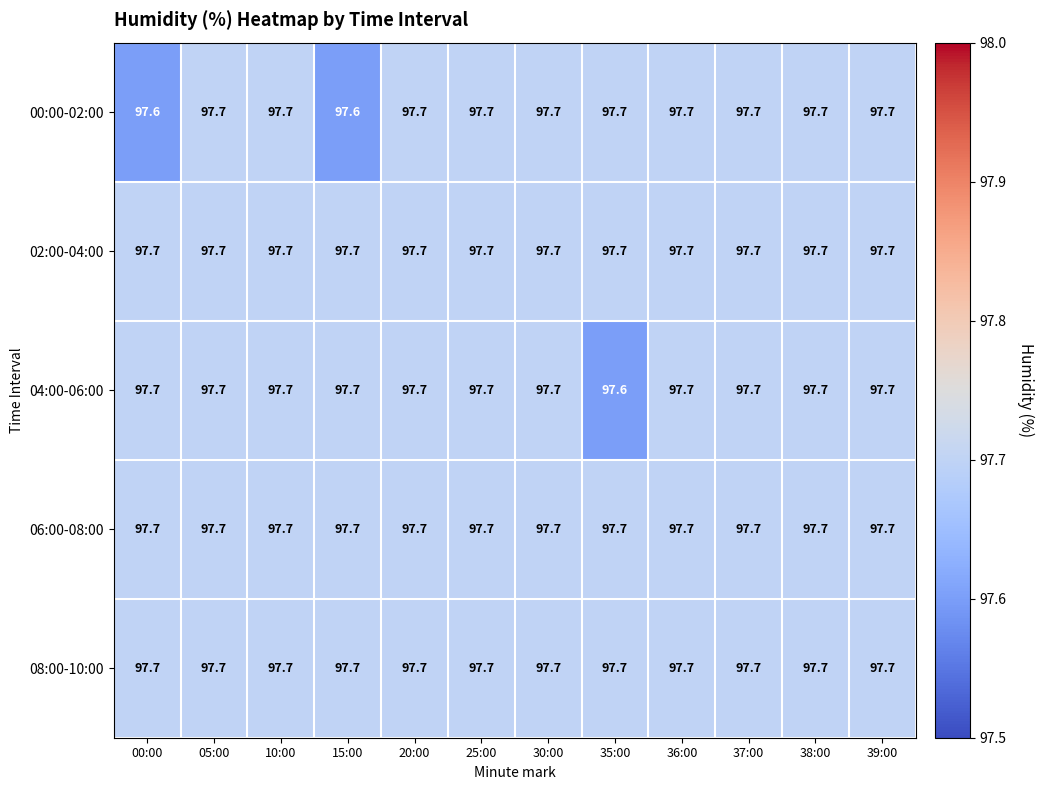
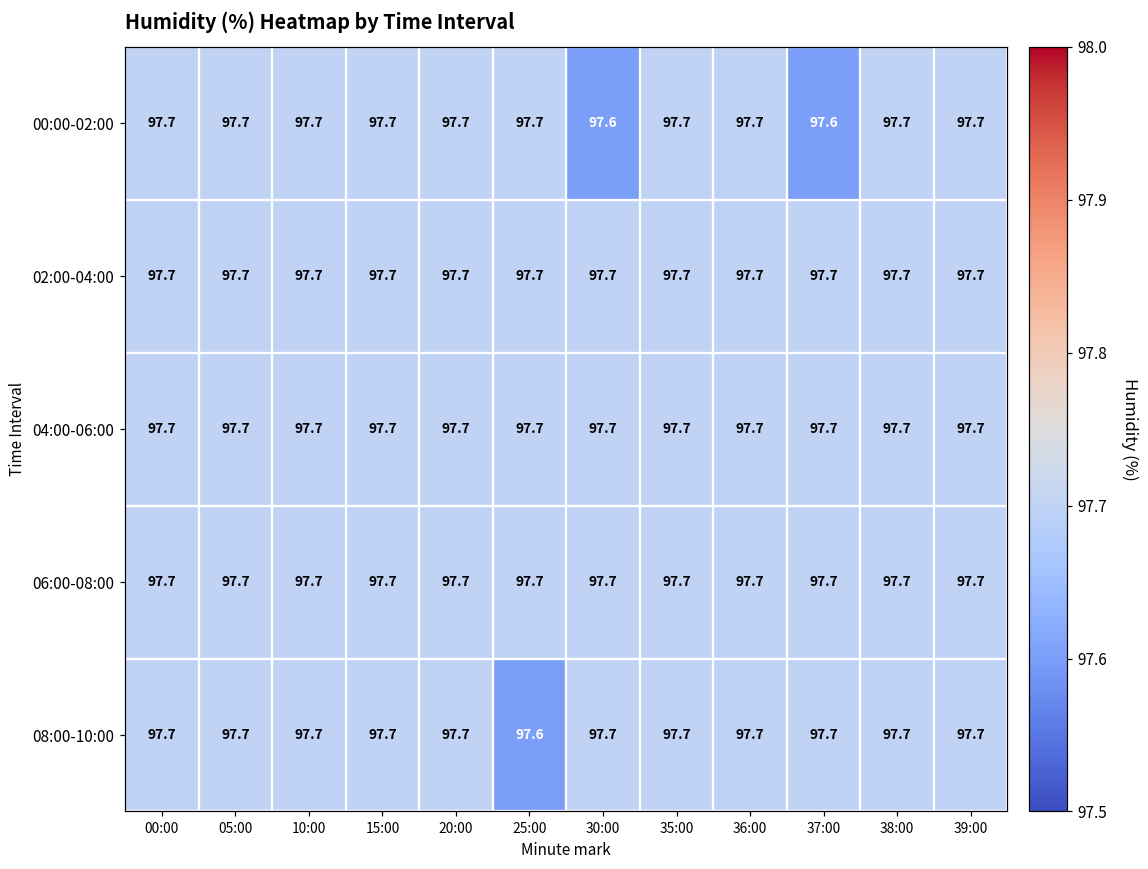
00:00-02:00, 00:00: 97.6 -> 97.7
00:00-02:00, 15:00: 97.6 -> 97.7
00:00-02:00, 30:00: 97.7 -> 97.6
00:00-02:00, 37:00: 97.7 -> 97.6
04:00-06:00, 35:00: 97.6 -> 97.7
08:00-10:00, 25:00: 97.7 -> 97.6
